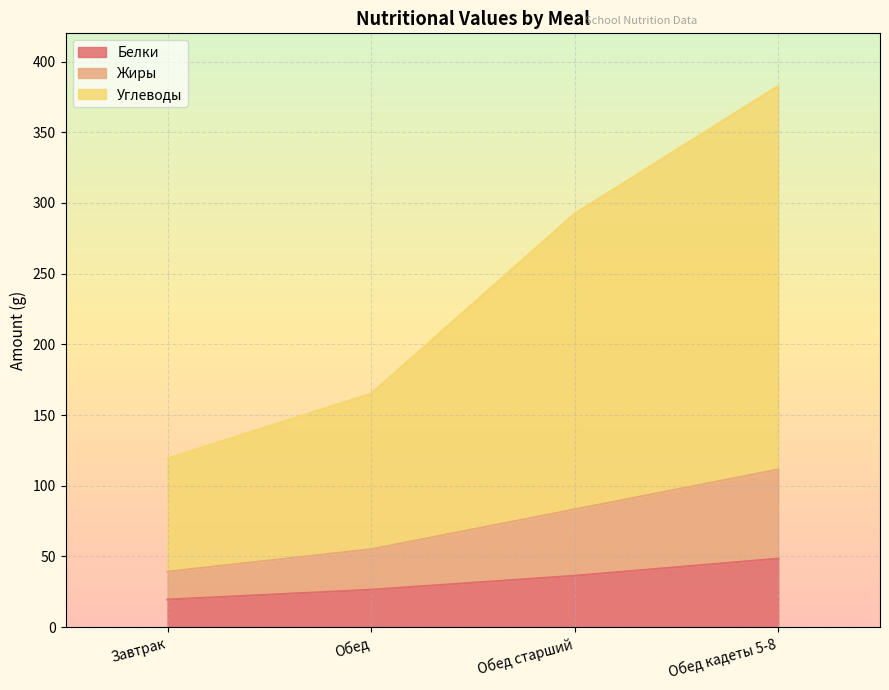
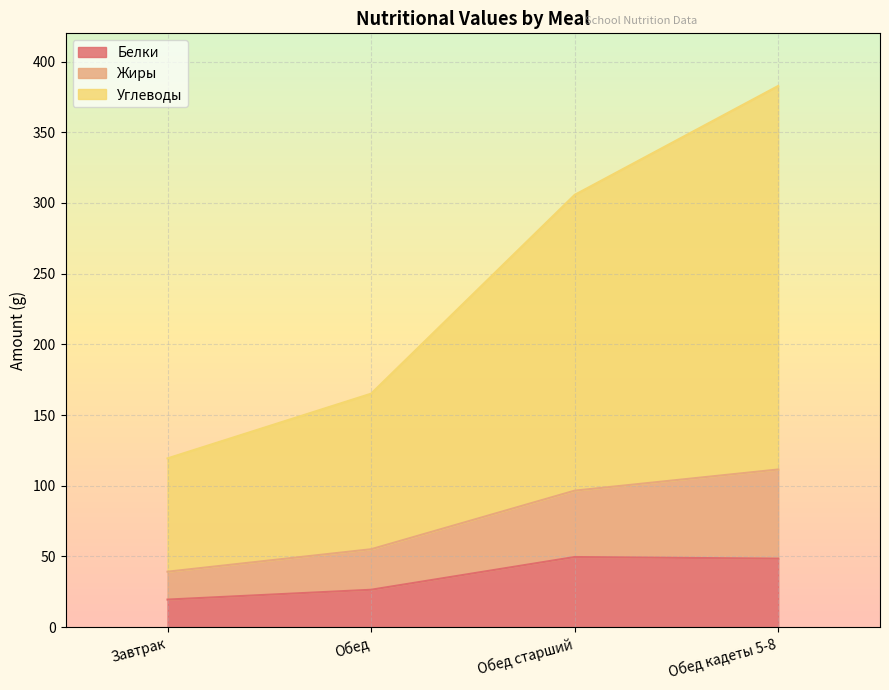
Белки, Обед старший: 36 -> 50
